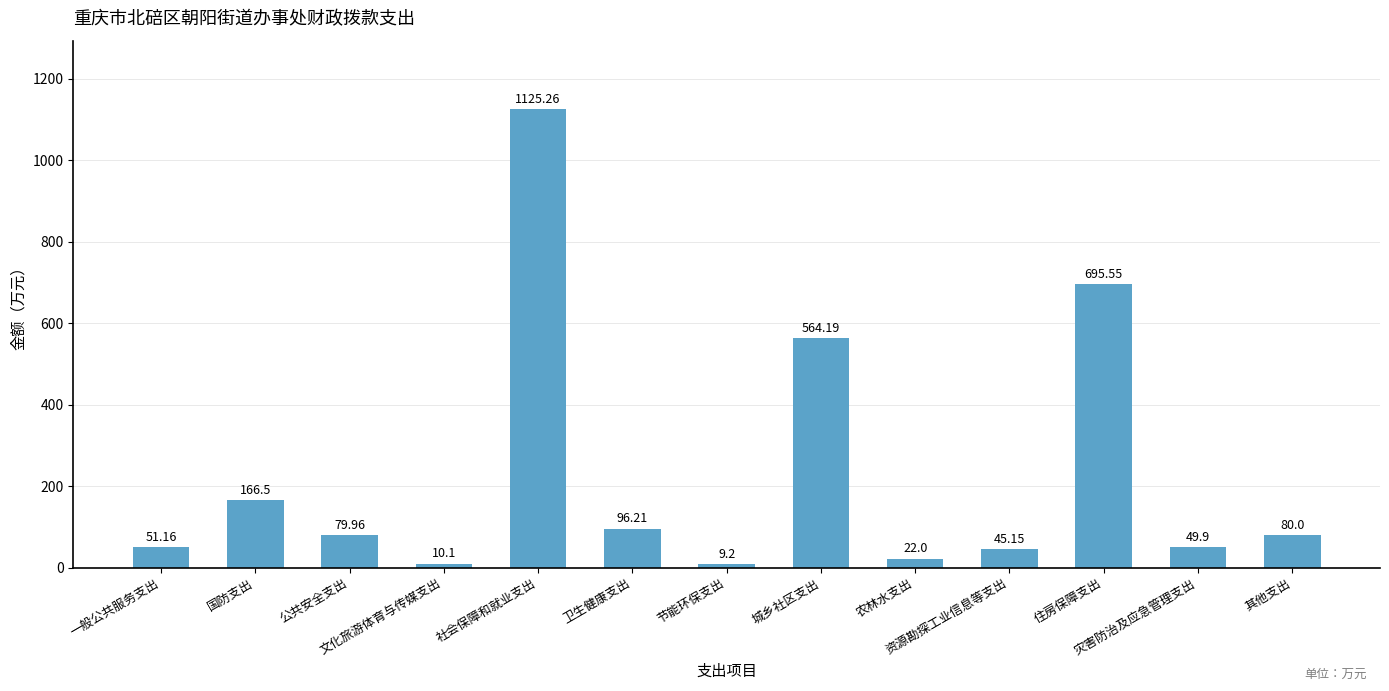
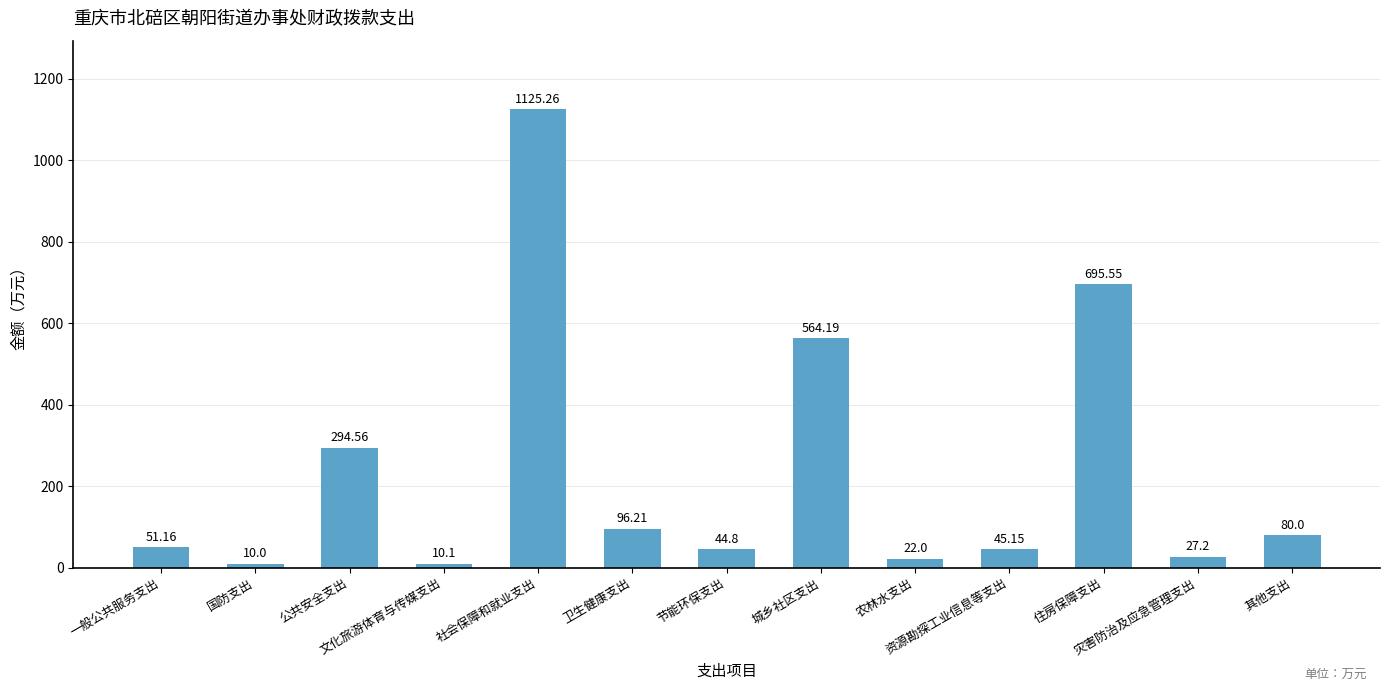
国防支出: 166.5 -> 10.0
公共安全支出: 79.96 -> 294.56
节能环保支出: 9.2 -> 44.8
灾害防治及应急管理支出: 49.9 -> 27.2
